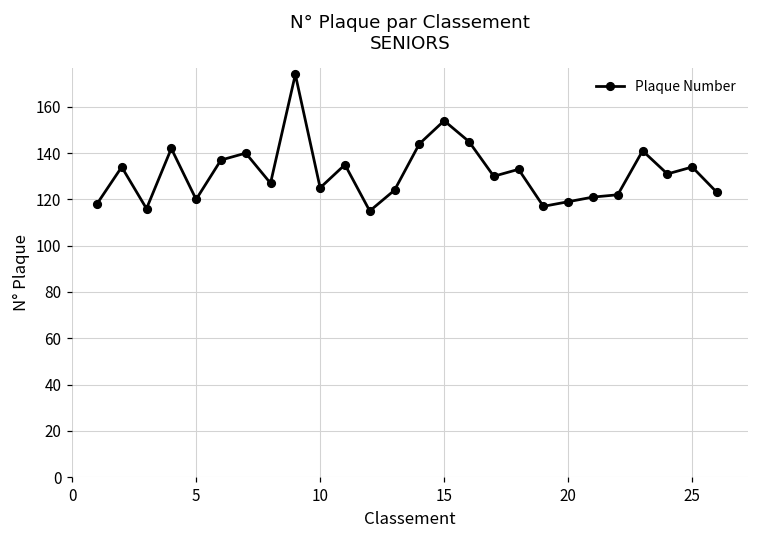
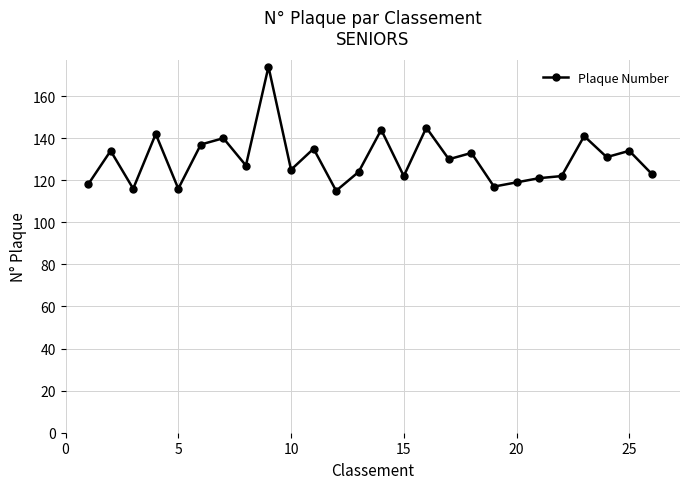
5: 120 -> 116
15: 154 -> 122
